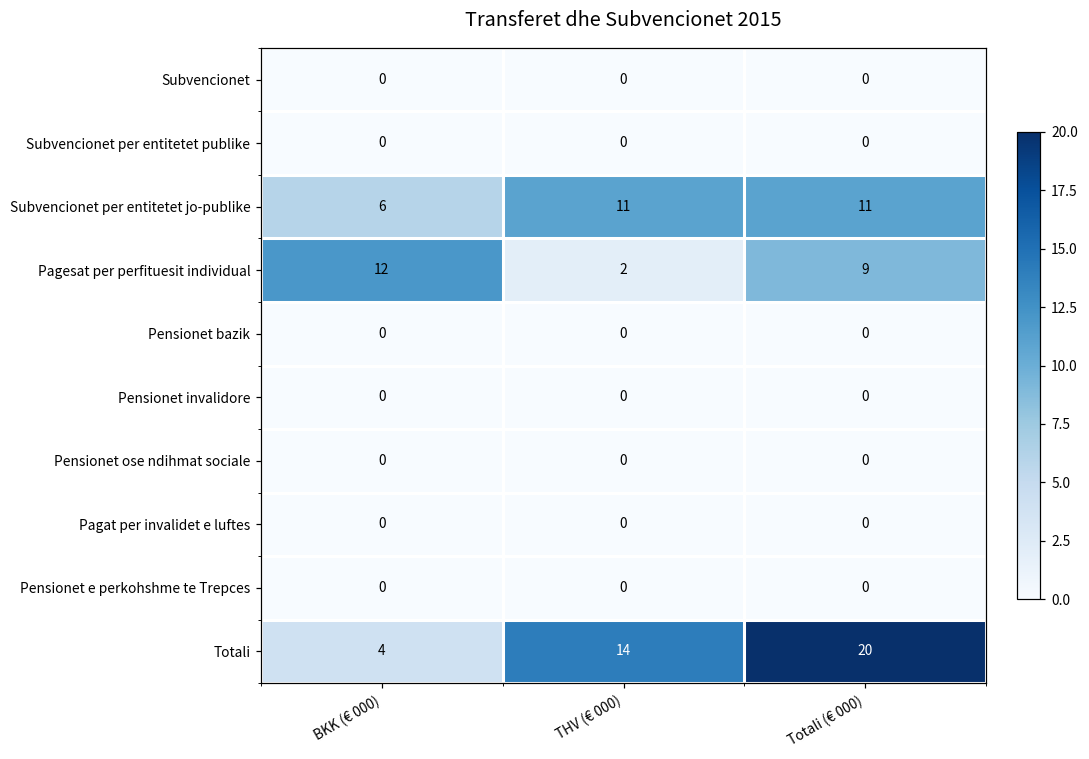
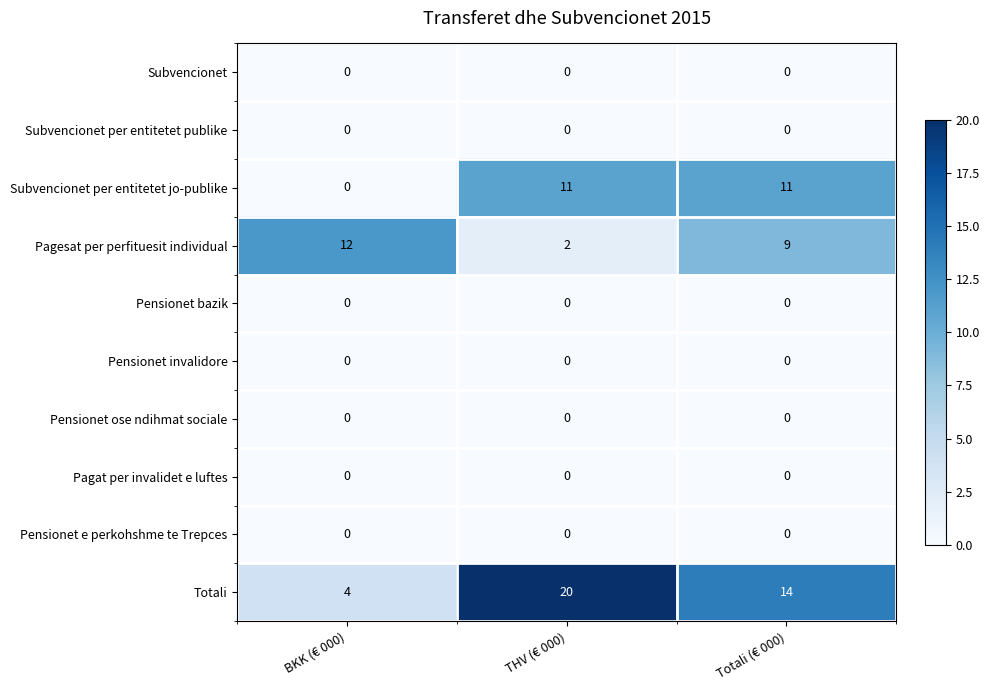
Subvencionet per entitetet jo-publike, BKK (€ 000): 6 -> 0
Totali, THV (€ 000): 14 -> 20
Totali, Totali (€ 000): 20 -> 14
